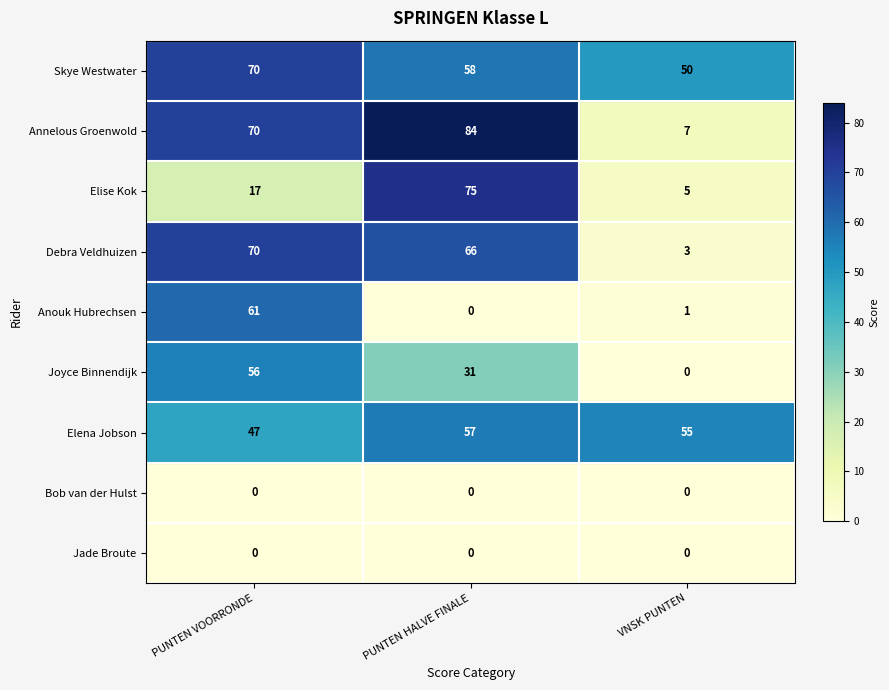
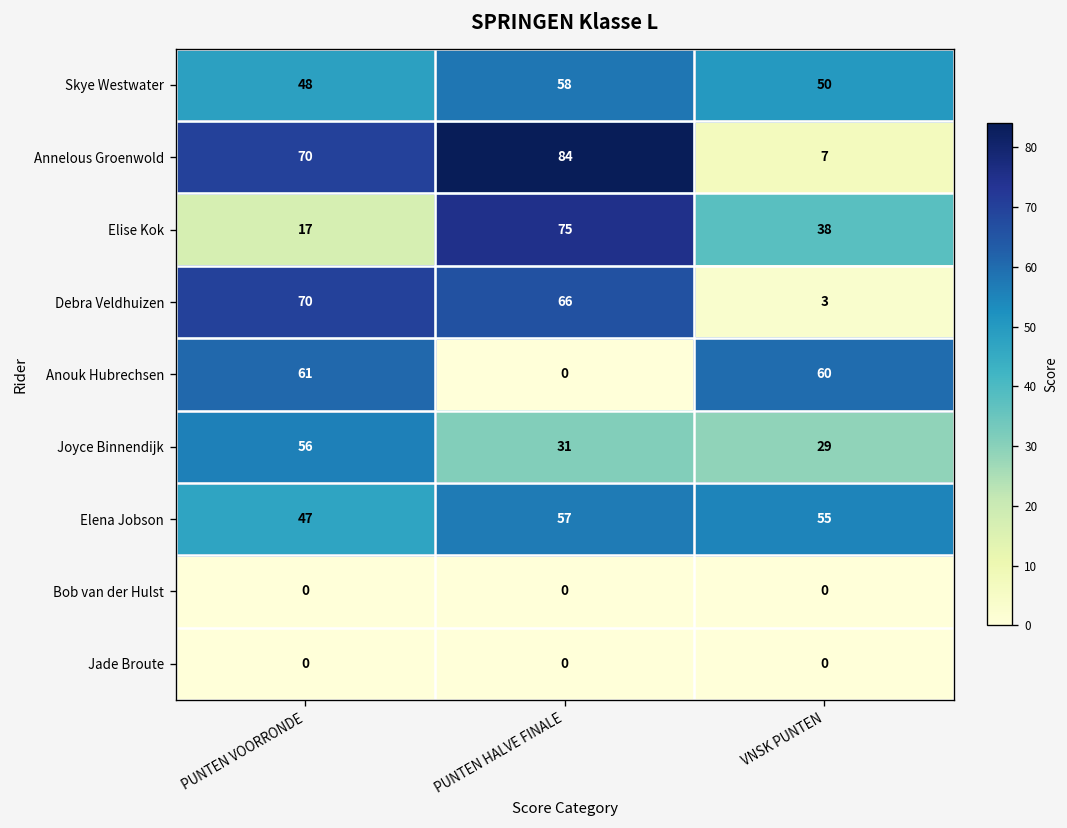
Skye Westwater, PUNTEN VOORRONDE: 70 -> 48
Elise Kok, VNSK PUNTEN: 5 -> 38
Anouk Hubrechsen, VNSK PUNTEN: 1 -> 60
Joyce Binnendijk, VNSK PUNTEN: 0 -> 29
